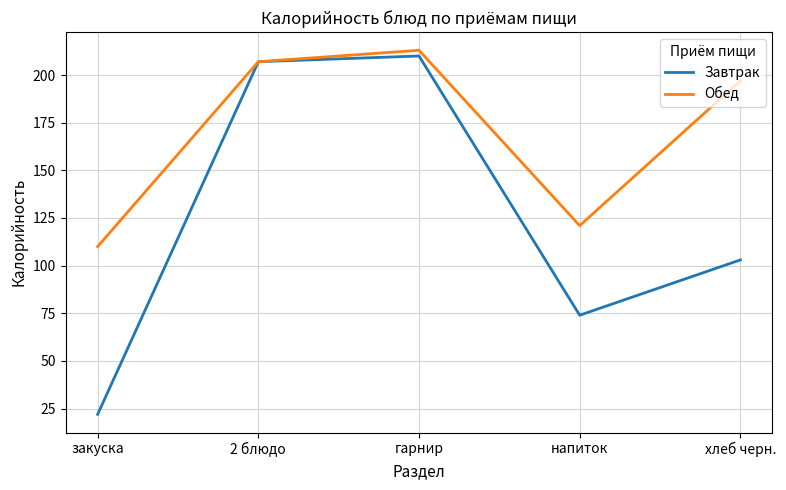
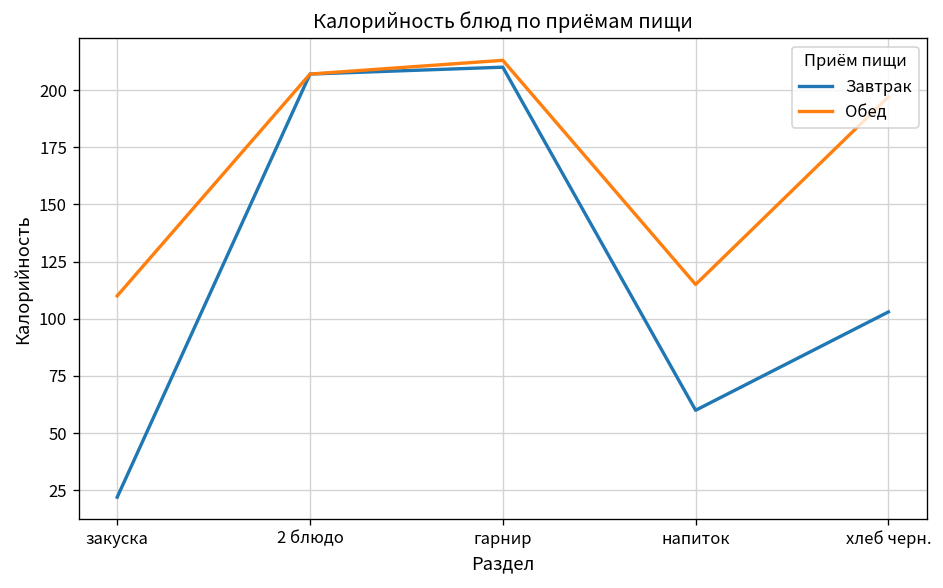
Завтрак, напиток: 74 -> 60
Обед, напиток: 121 -> 115
